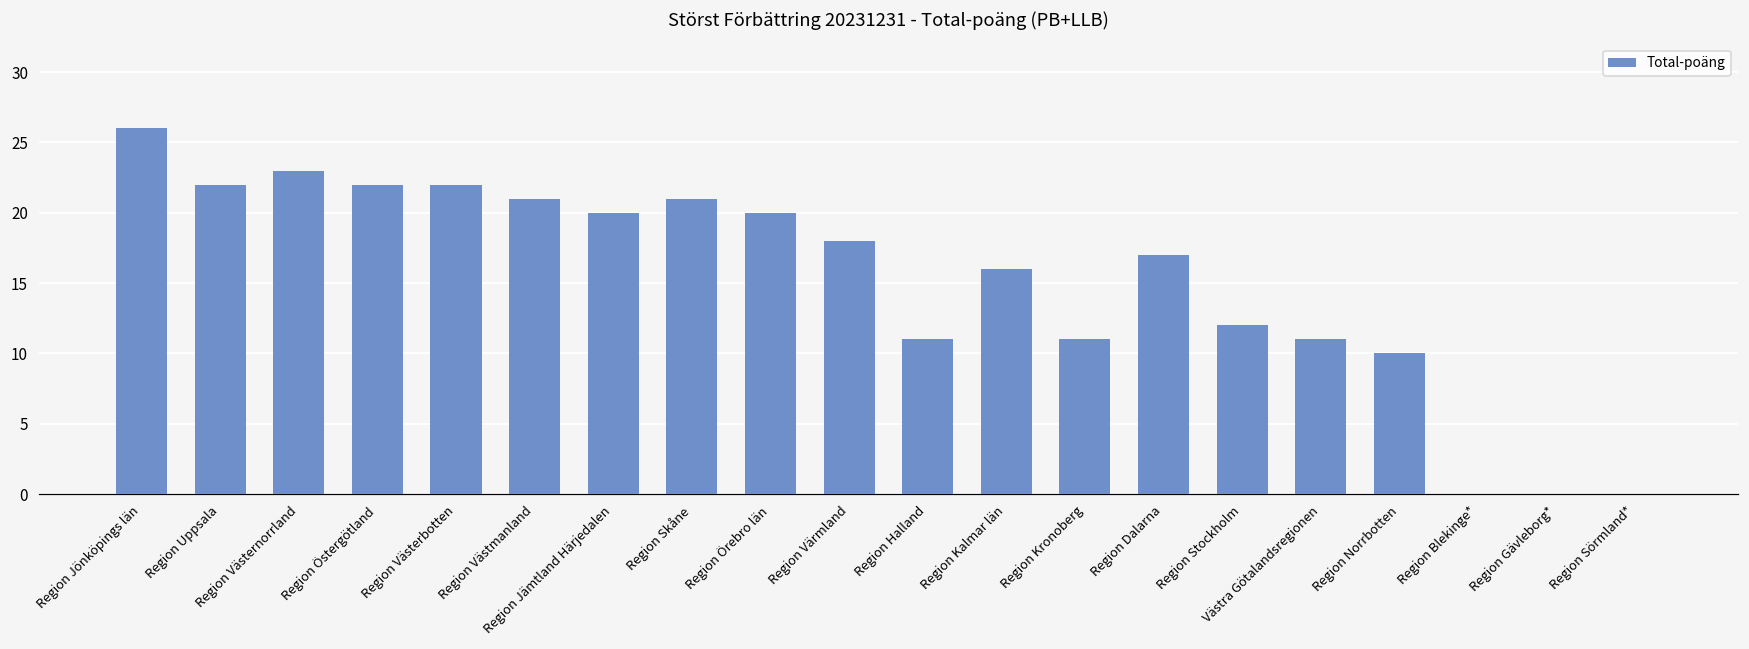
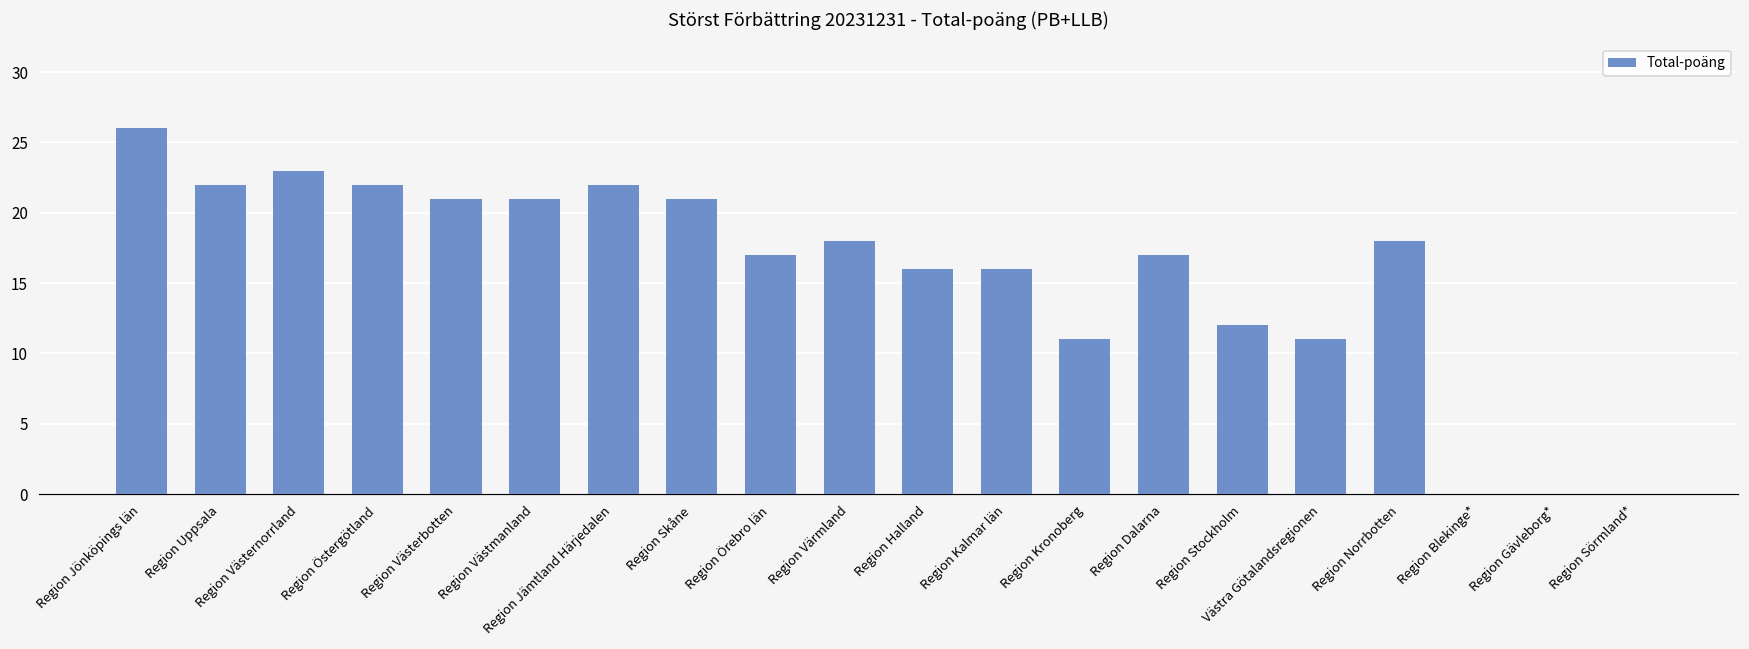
Region Västerbotten: 22 -> 21
Region Jämtland Härjedalen: 20 -> 22
Region Örebro län: 20 -> 17
Region Halland: 11 -> 16
Region Norrbotten: 10 -> 18
